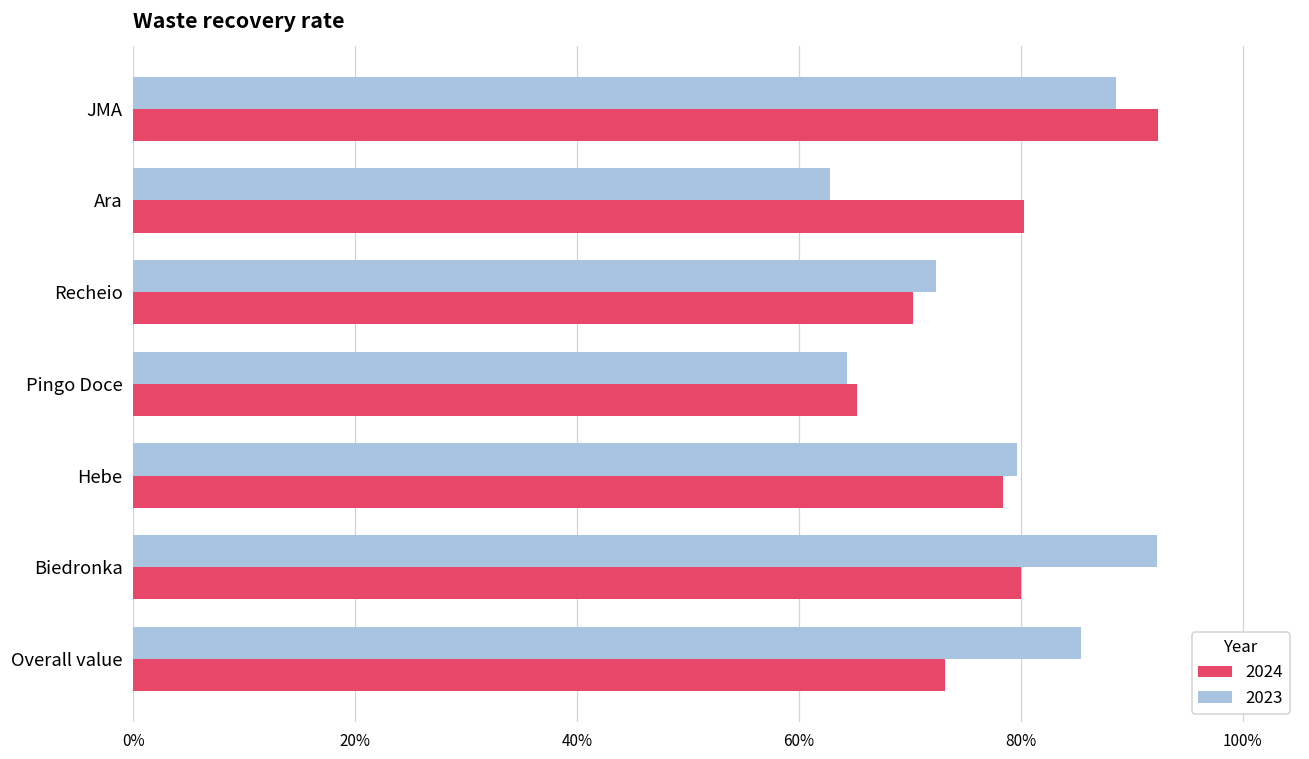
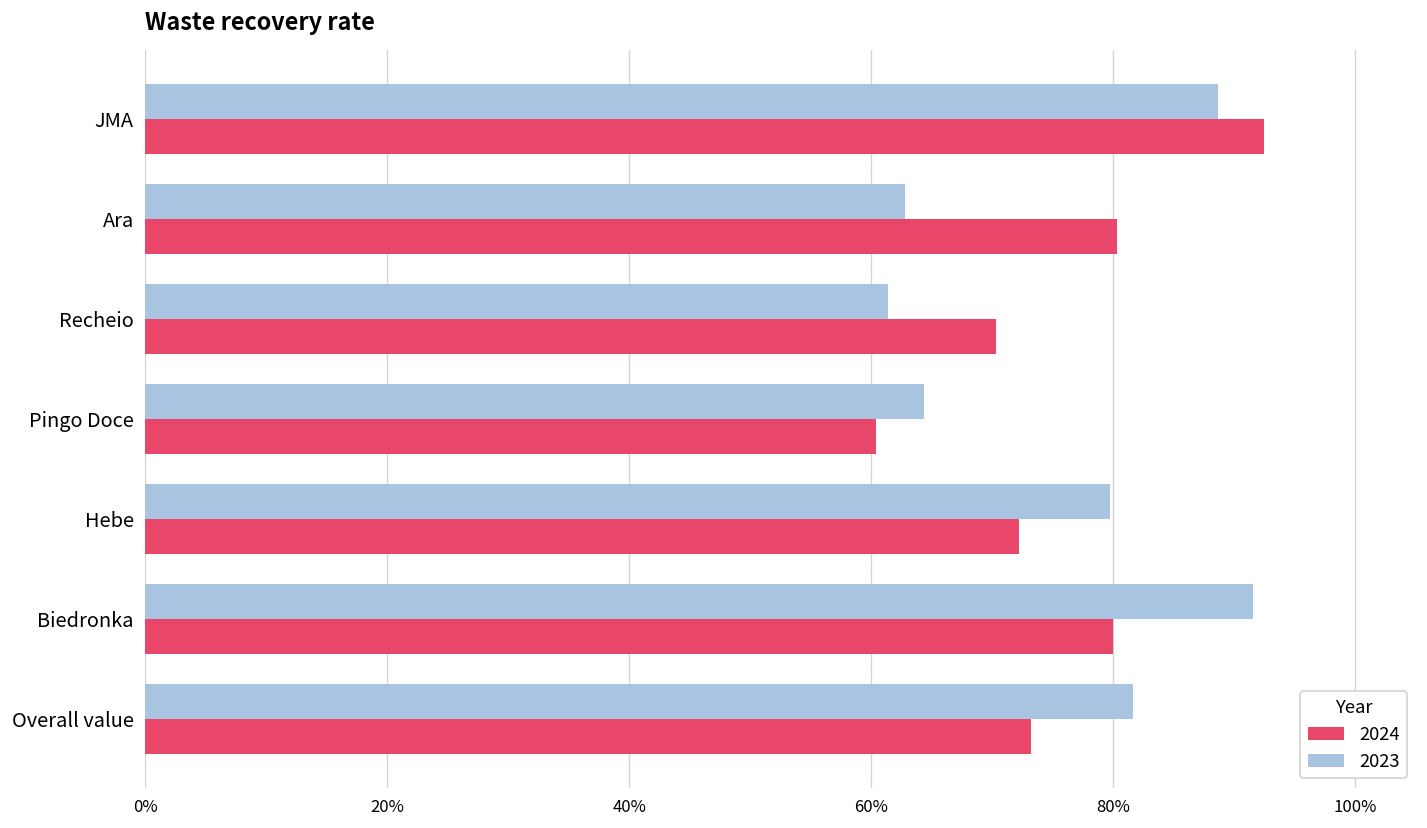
2023, Recheio: 72.4% -> 61.4%
2024, Pingo Doce: 65.2% -> 60.4%
2024, Hebe: 78.4% -> 72.2%
2023, Biedronka: 92.3% -> 91.5%
2023, Overall value: 85.4% -> 81.6%
